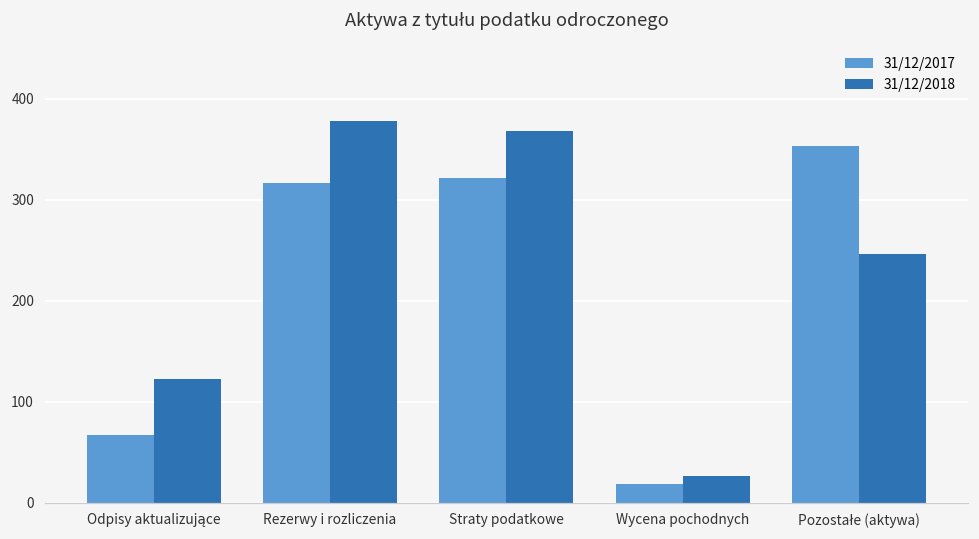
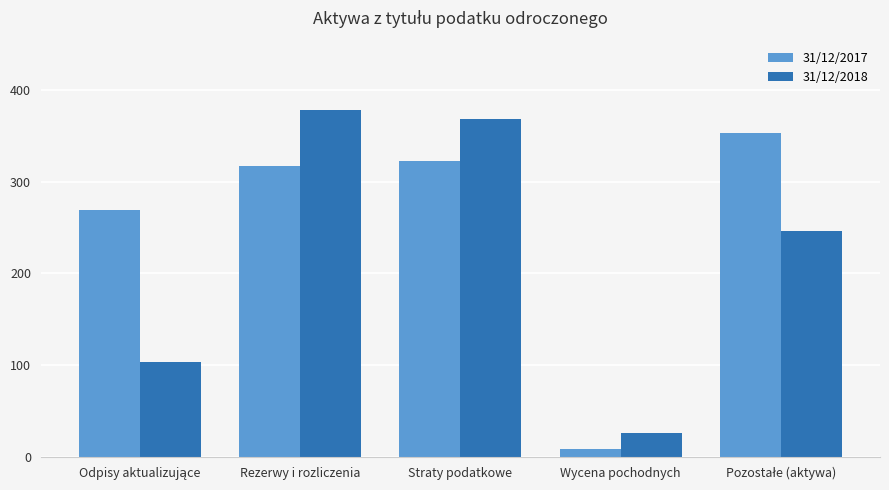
31/12/2017, Odpisy aktualizujące: 70 -> 270
31/12/2018, Odpisy aktualizujące: 120 -> 100
31/12/2017, Wycena pochodnych: 20 -> 10
